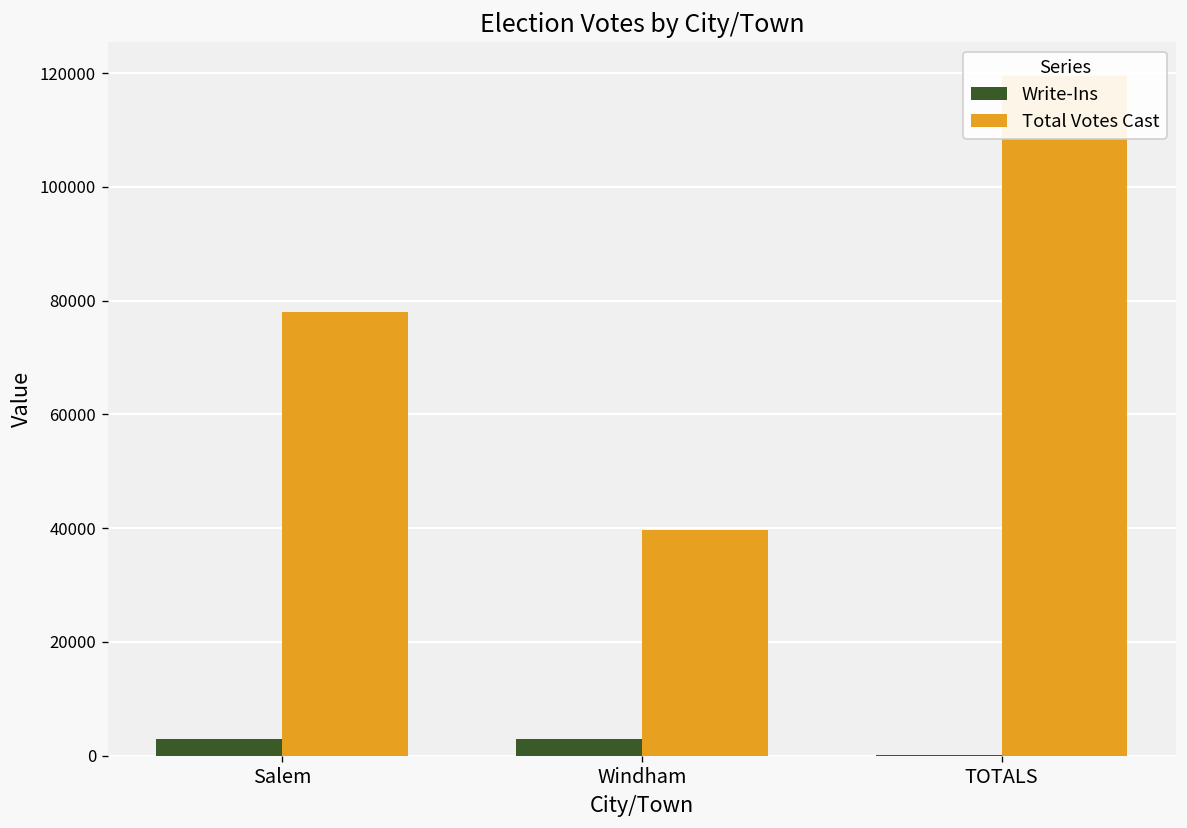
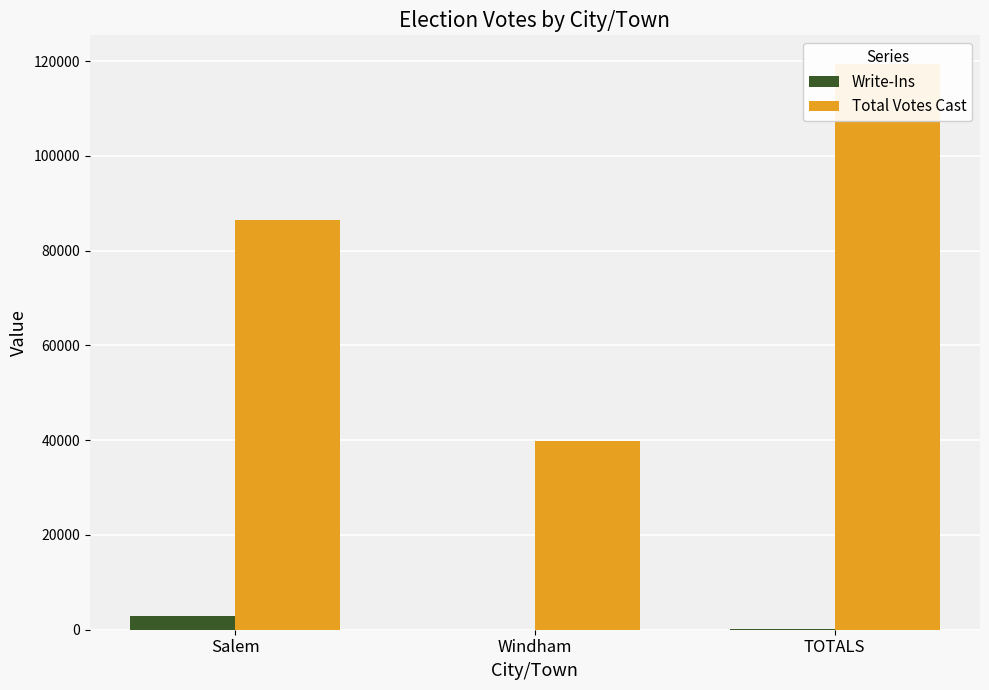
Total Votes Cast, Salem: 78000 -> 86000
Write-Ins, Windham: 3000 -> 0
